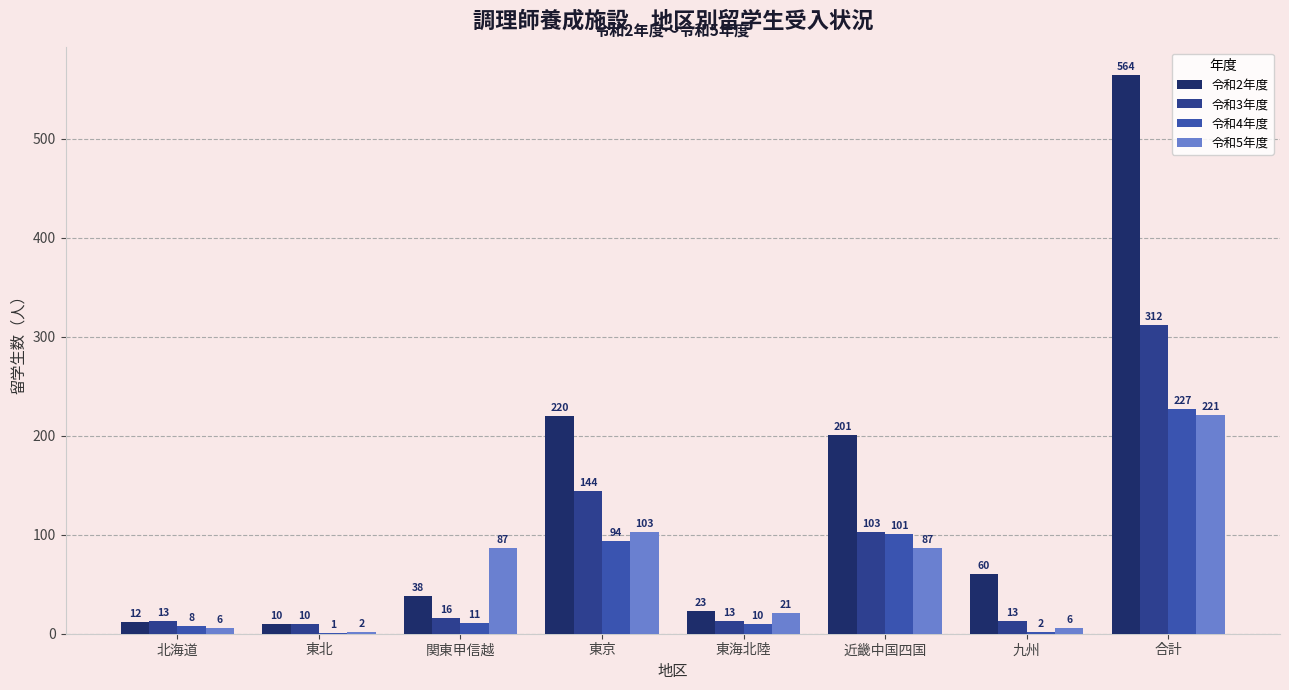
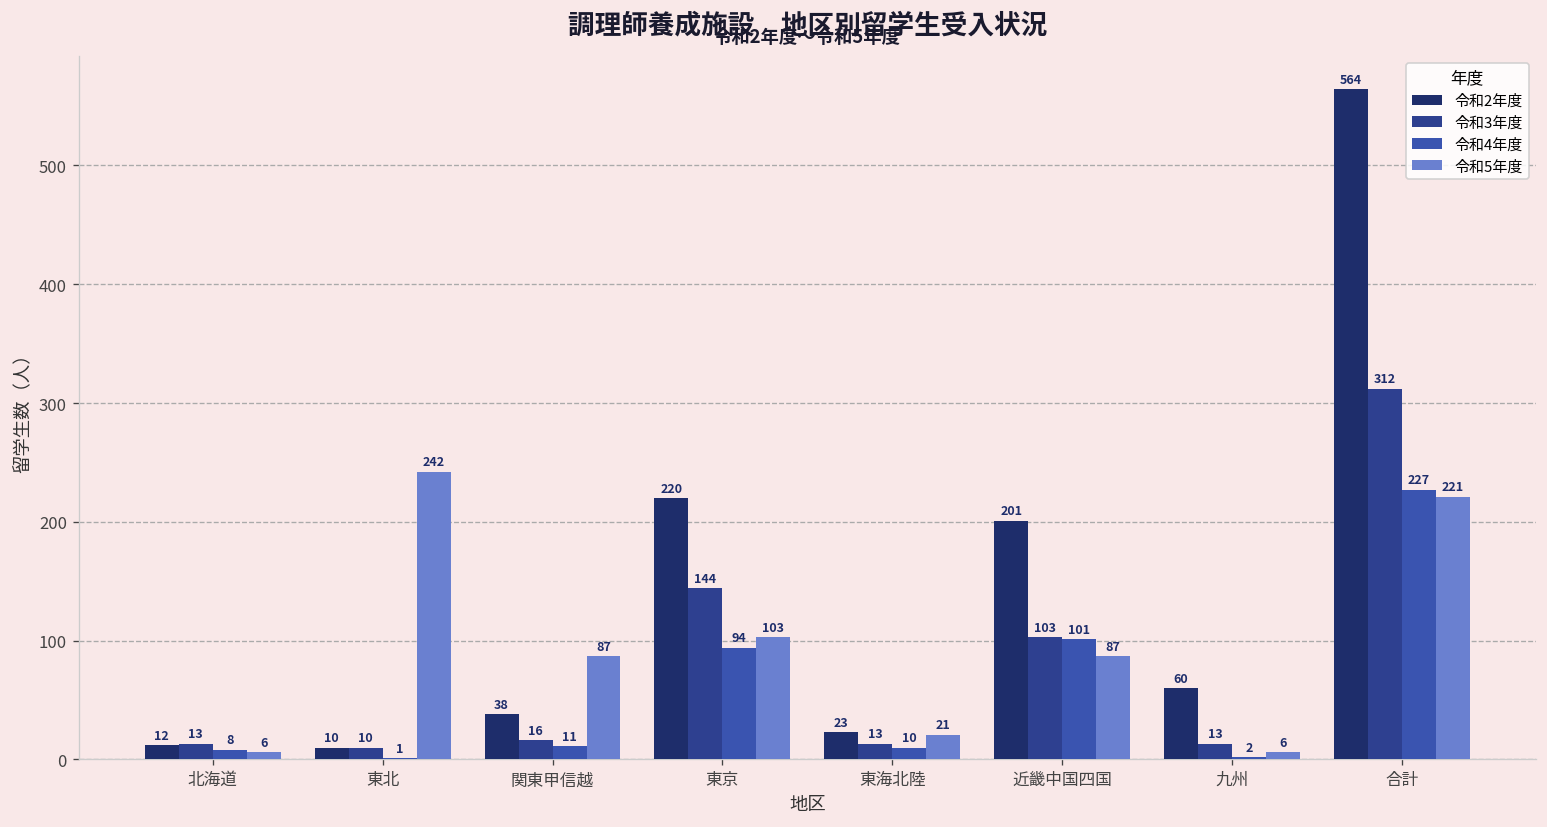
令和5年度, 東北: 2 -> 242
